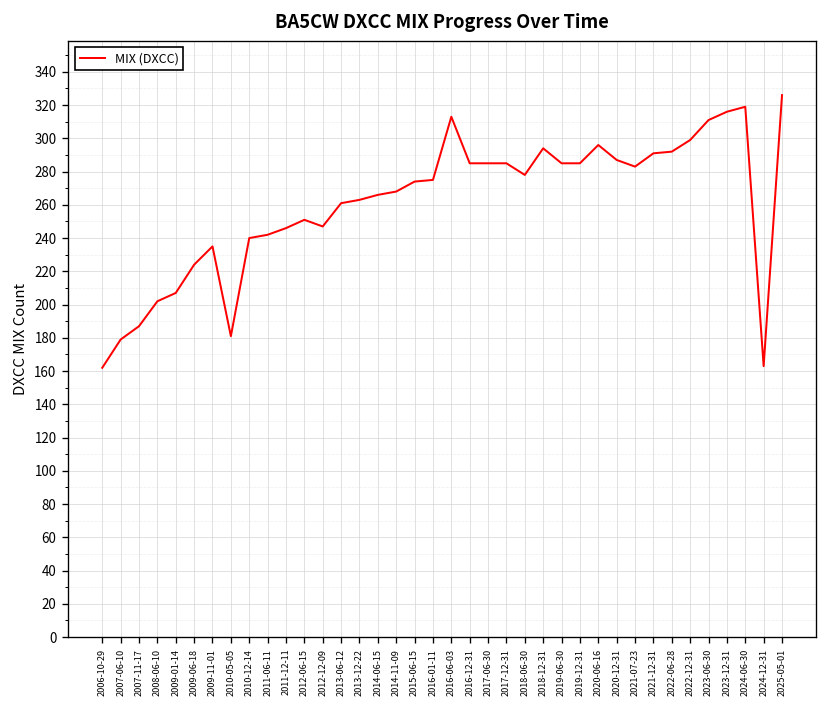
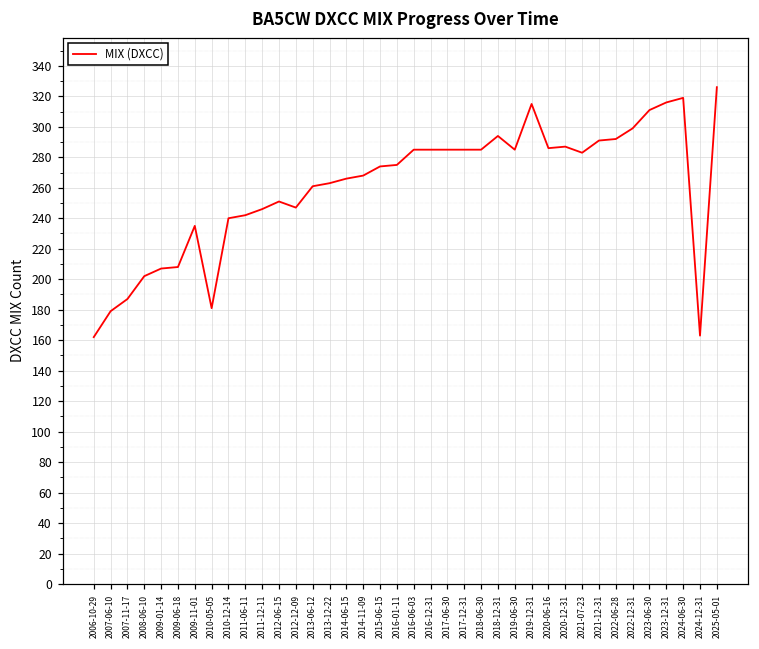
2009-06-18: 224 -> 208
2016-06-03: 313 -> 285
2018-06-30: 278 -> 285
2019-12-31: 285 -> 315
2020-06-16: 296 -> 286
